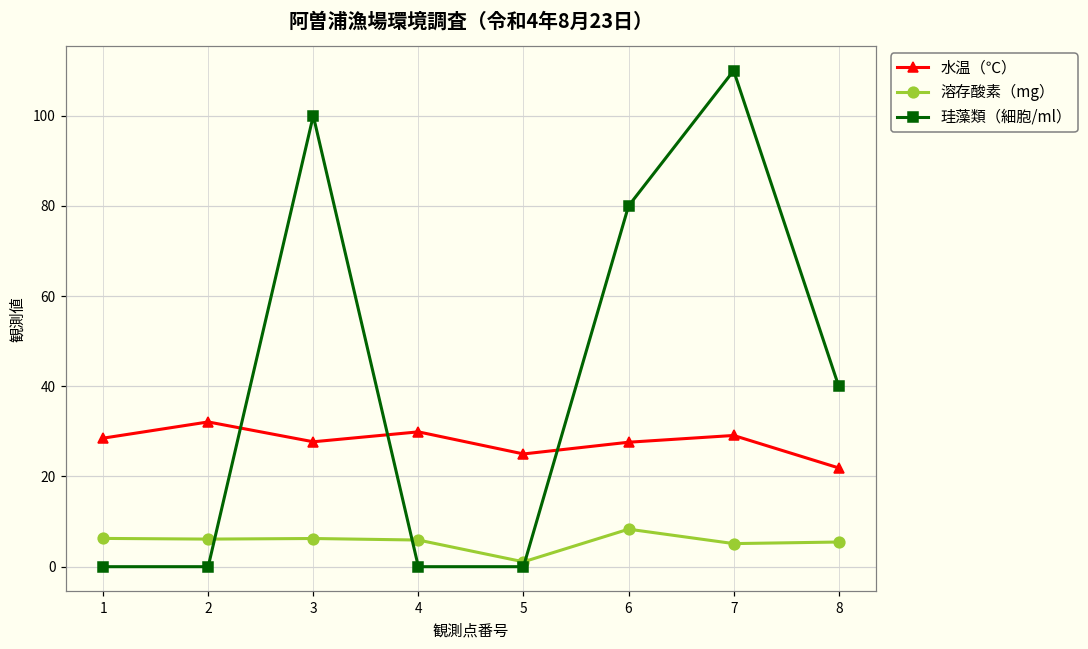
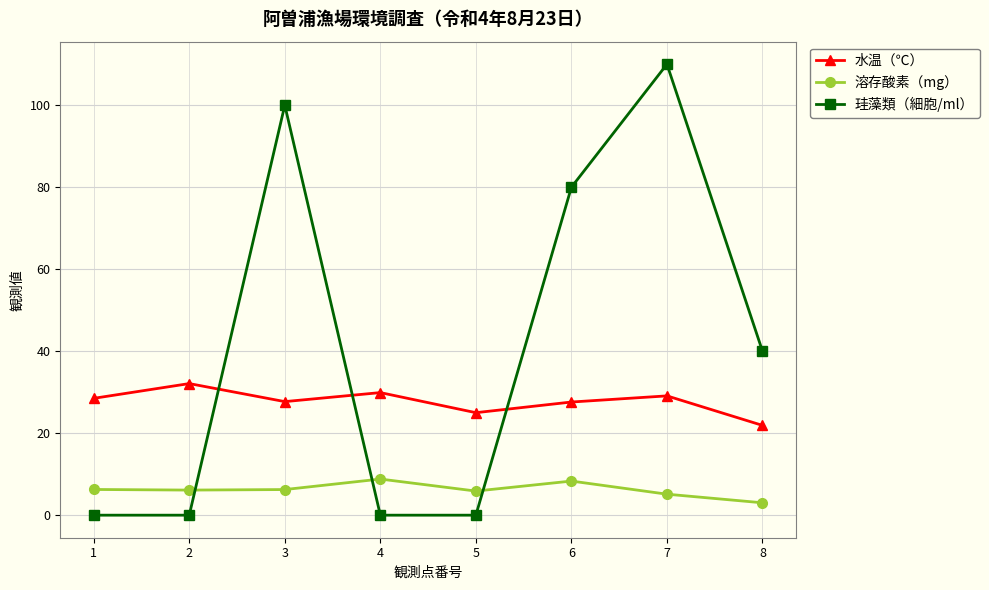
溶存酸素（mg）, 4: 6 -> 9
溶存酸素（mg）, 5: 1 -> 6
溶存酸素（mg）, 8: 5 -> 3
